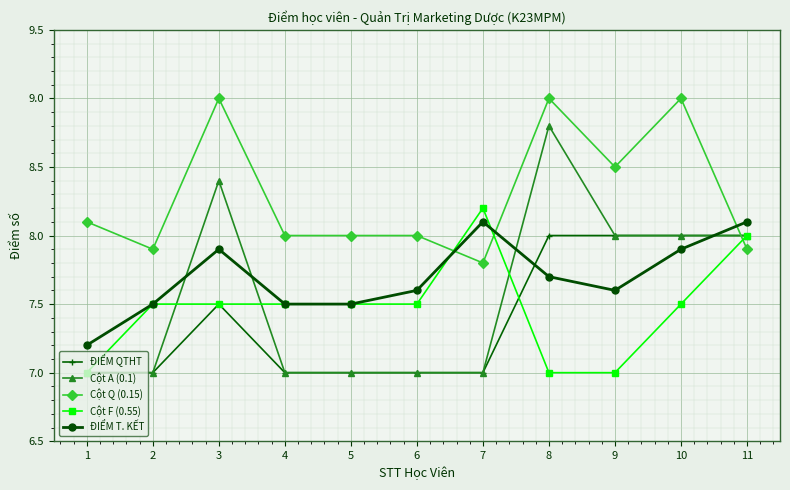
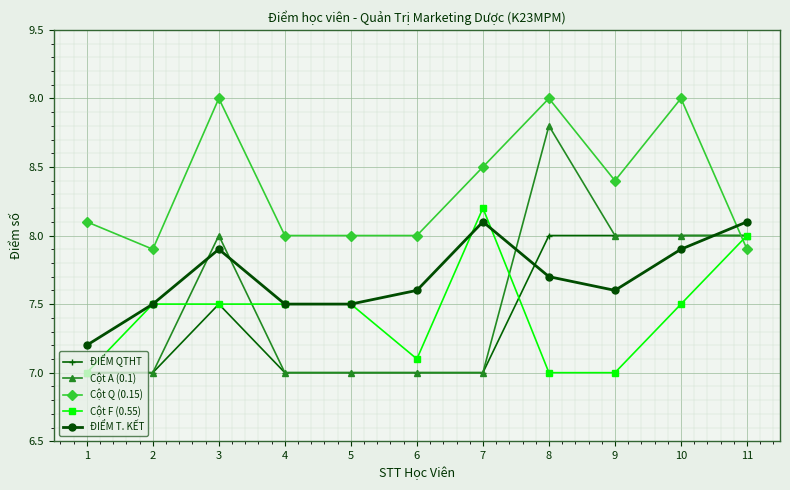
Cột A (0.1), 3: 8.4 -> 8.0
Cột F (0.55), 6: 7.5 -> 7.1
Cột Q (0.15), 7: 7.8 -> 8.5
Cột Q (0.15), 9: 8.5 -> 8.4
